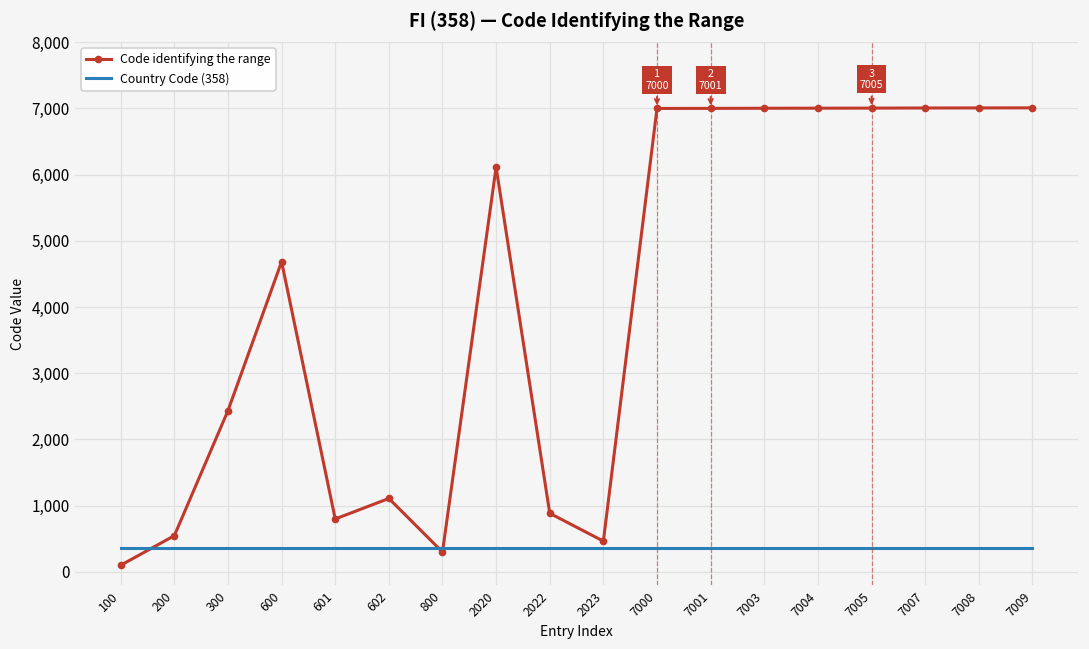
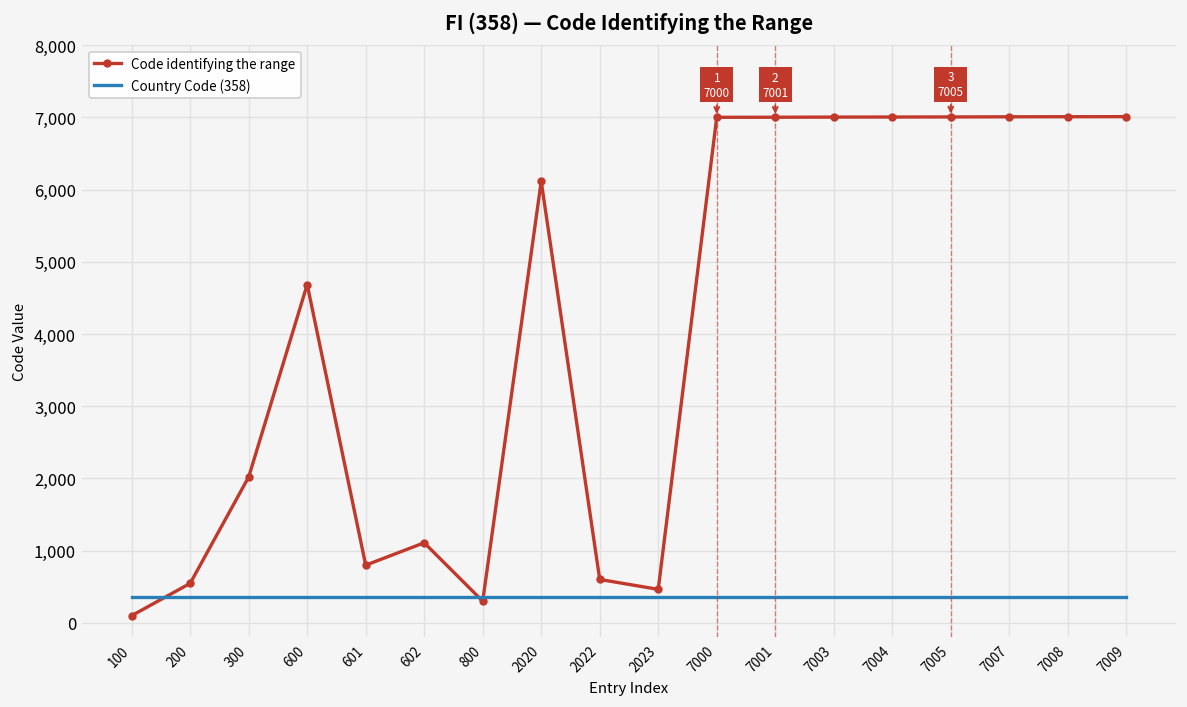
Code identifying the range, 300: 2,400 -> 2,000
Code identifying the range, 2022: 900 -> 600
